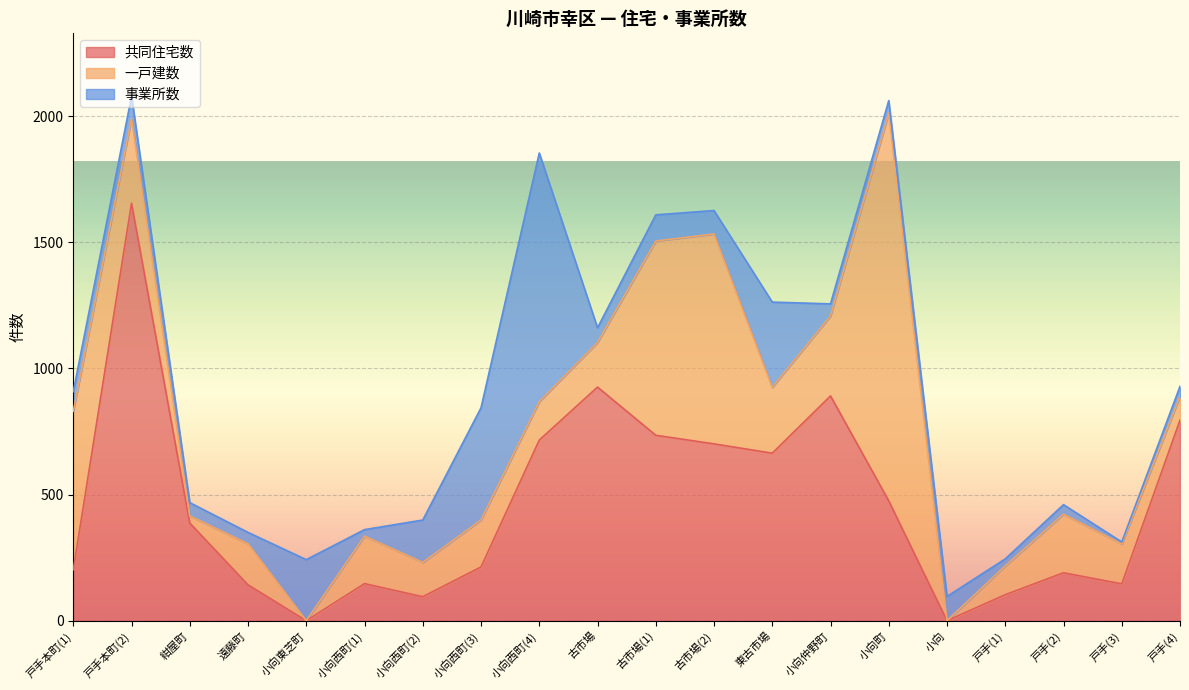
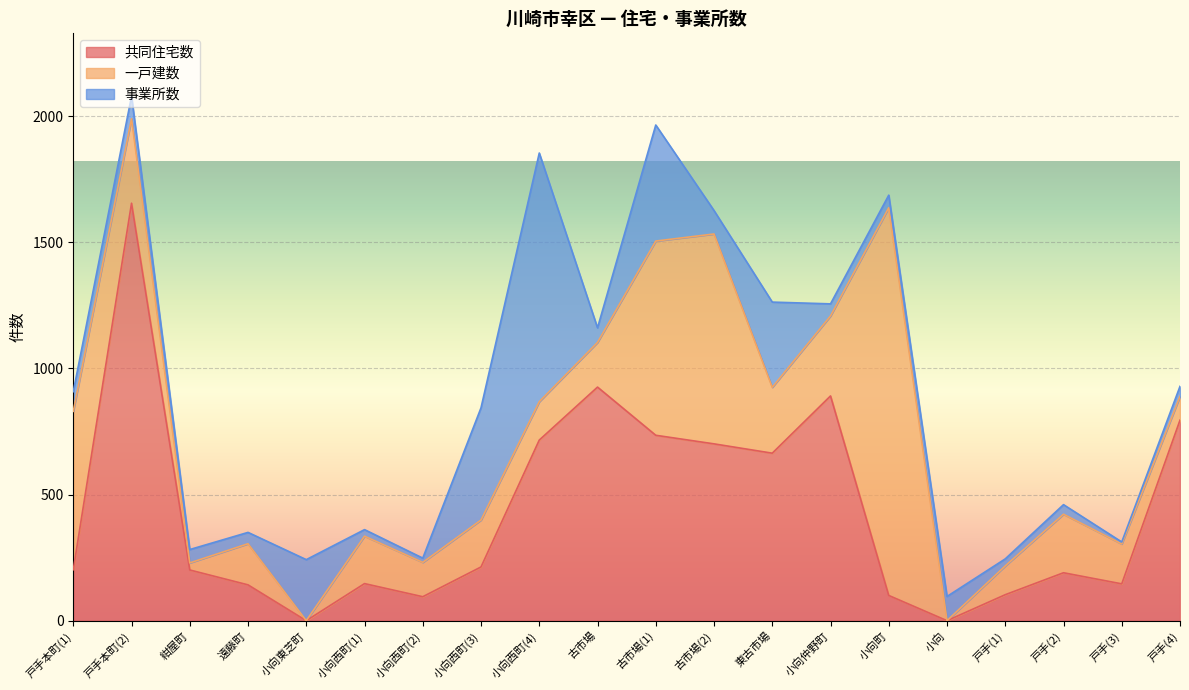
共同住宅数, 紺屋町: 390 -> 200
事業所数, 小向西町(2): 170 -> 20
事業所数, 古市場(1): 100 -> 460
共同住宅数, 小向町: 480 -> 100
